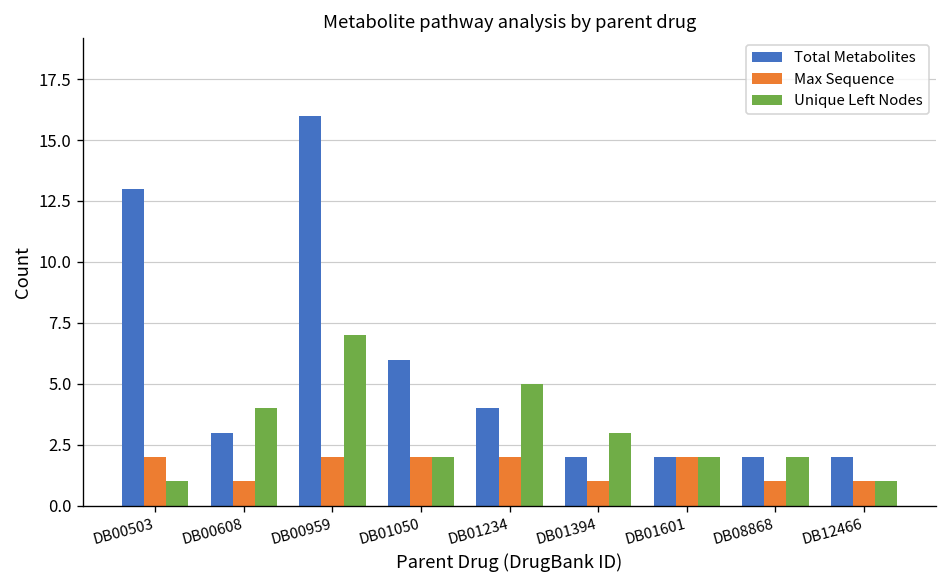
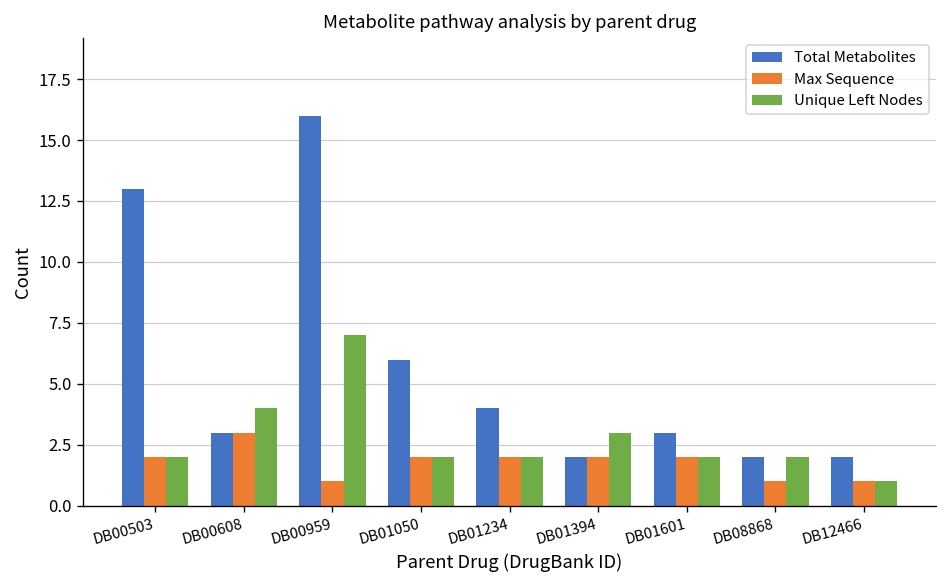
Unique Left Nodes, DB00503: 1 -> 2
Max Sequence, DB00608: 1 -> 3
Max Sequence, DB00959: 2 -> 1
Unique Left Nodes, DB01234: 5 -> 2
Max Sequence, DB01394: 1 -> 2
Total Metabolites, DB01601: 2 -> 3
